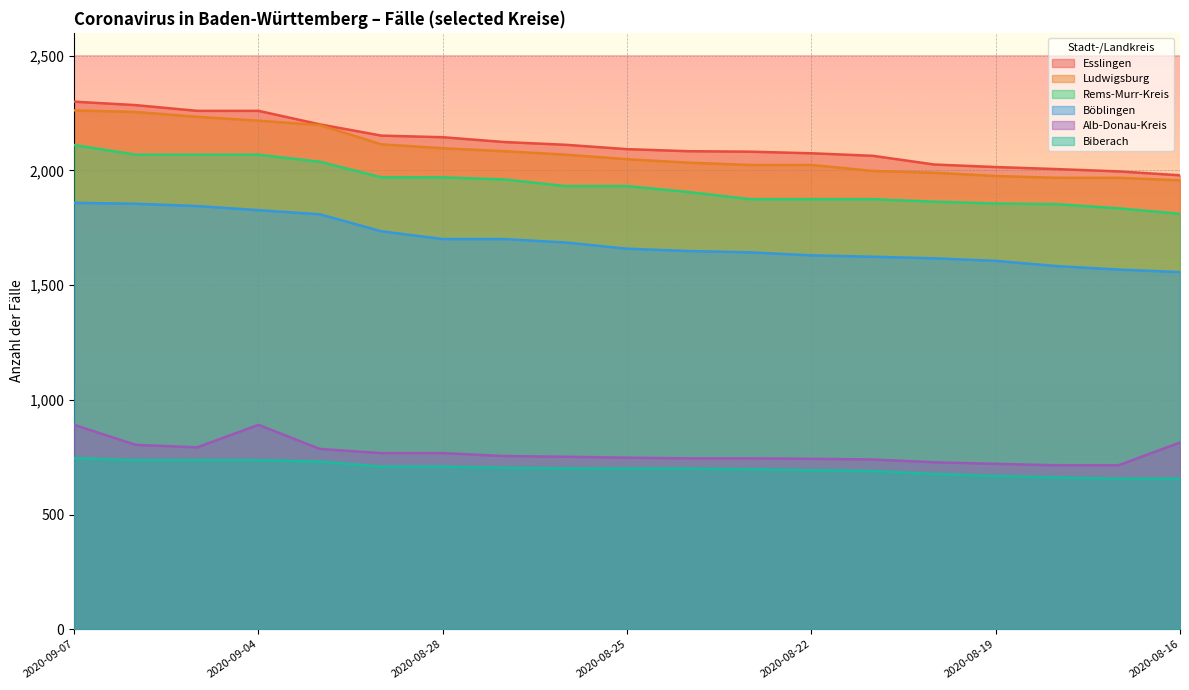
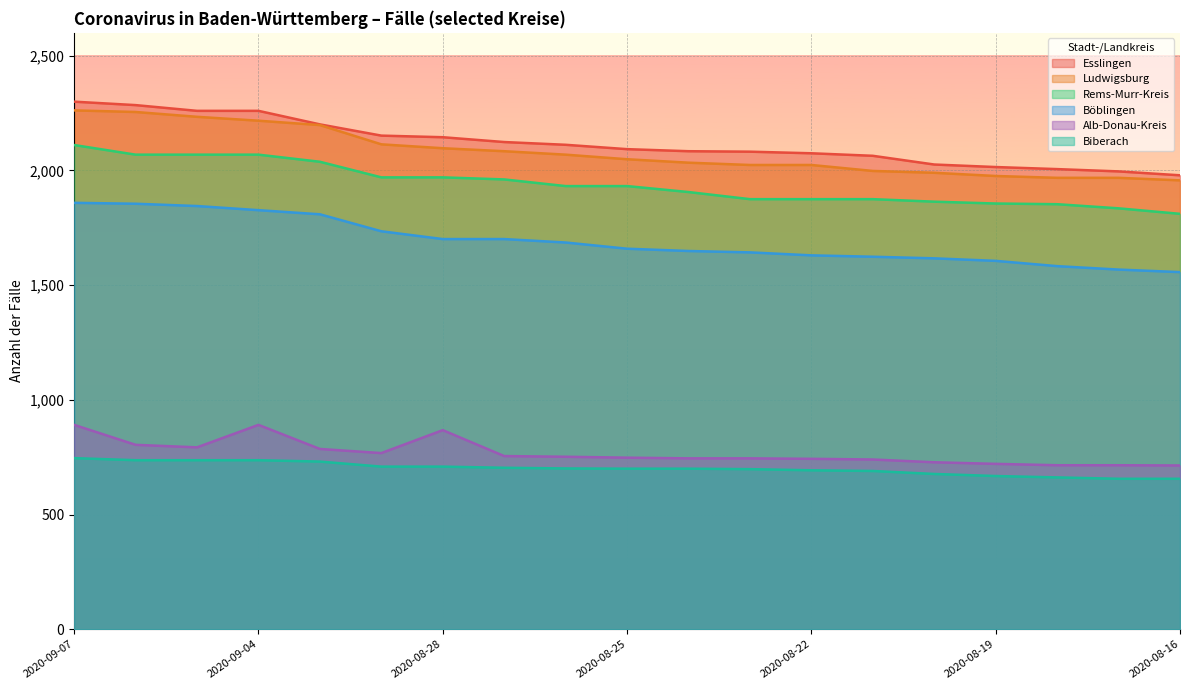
Alb-Donau-Kreis, 2020-08-28: 770 -> 870
Alb-Donau-Kreis, 2020-08-16: 810 -> 710
